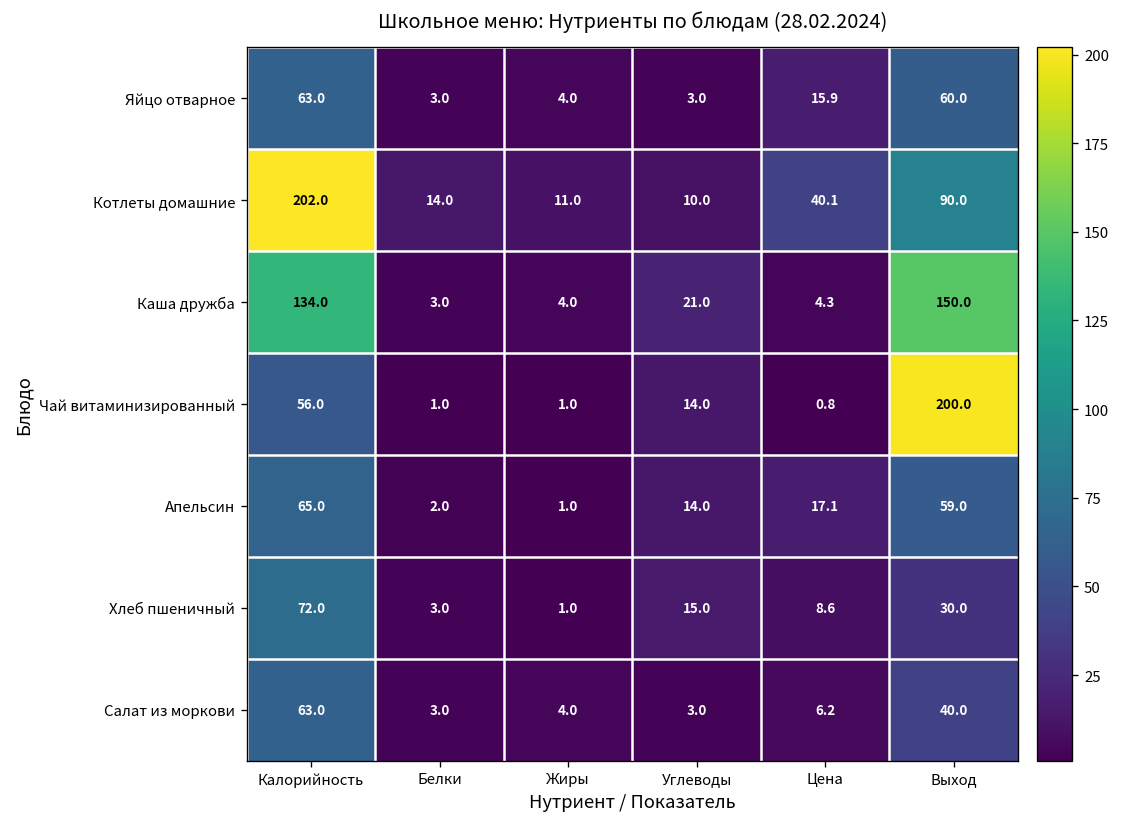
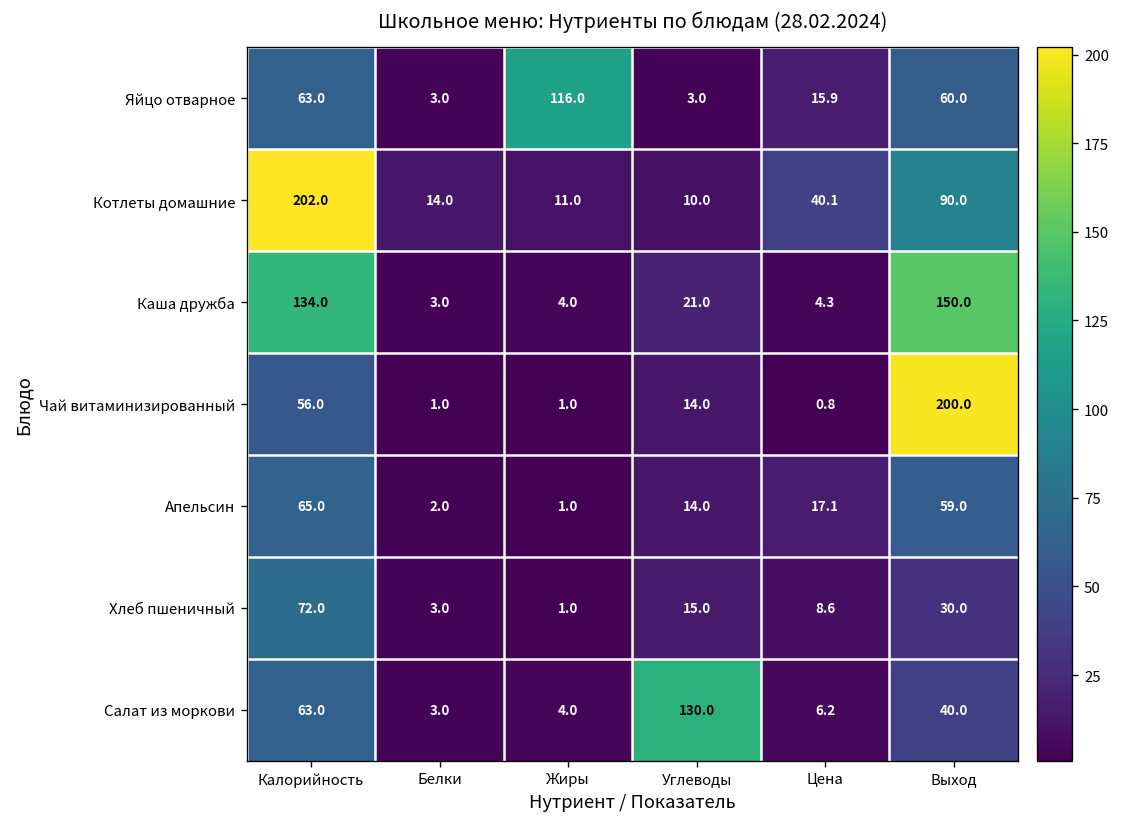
Яйцо отварное, Жиры: 4.0 -> 116.0
Салат из моркови, Углеводы: 3.0 -> 130.0
